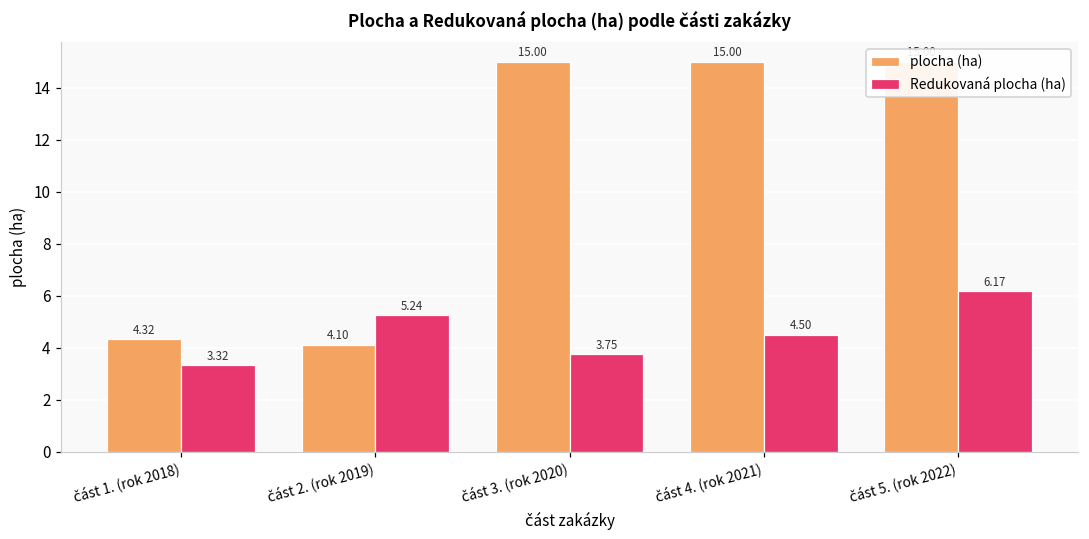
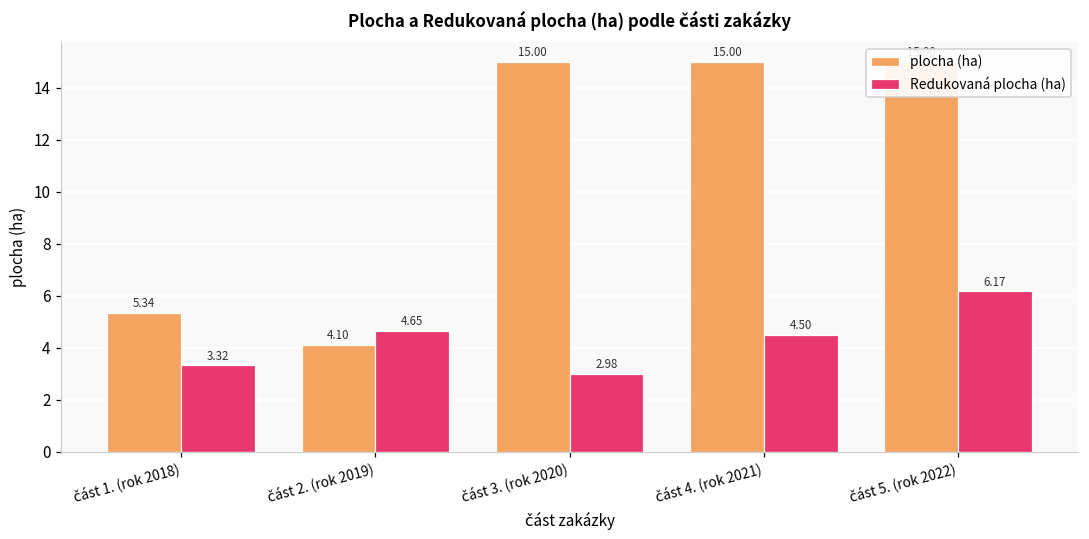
plocha (ha), část 1. (rok 2018): 4.32 -> 5.34
Redukovaná plocha (ha), část 2. (rok 2019): 5.24 -> 4.65
Redukovaná plocha (ha), část 3. (rok 2020): 3.75 -> 2.98
